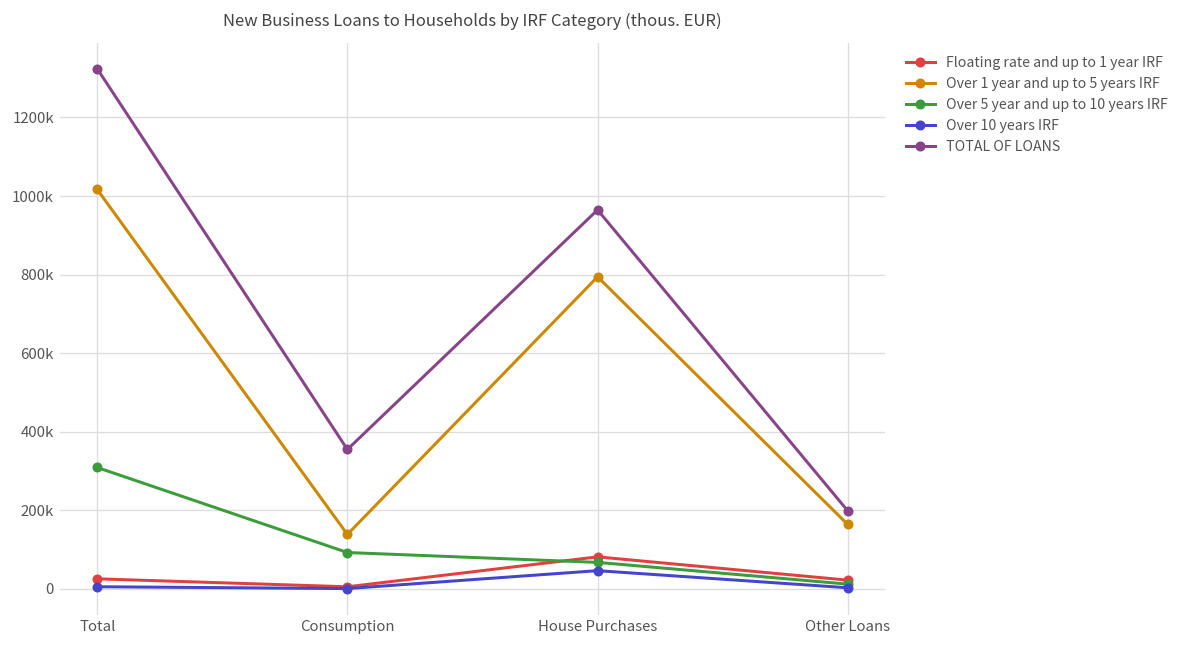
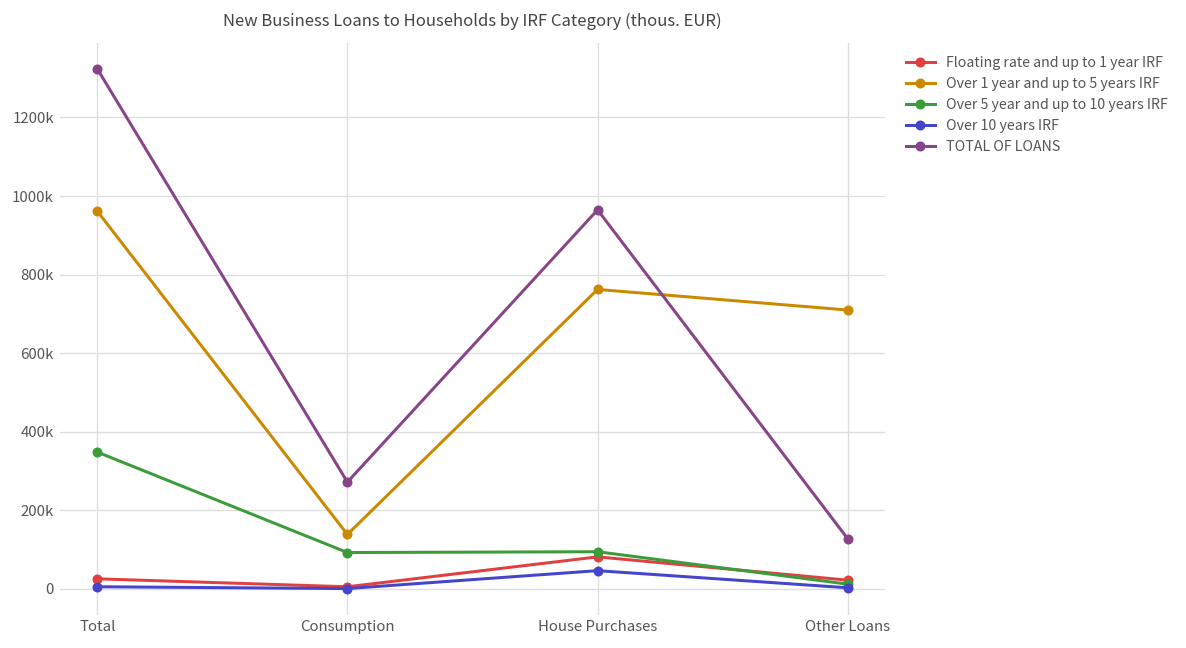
Over 1 year and up to 5 years IRF, Total: 1020000 -> 960000
Over 5 year and up to 10 years IRF, Total: 310000 -> 350000
TOTAL OF LOANS, Consumption: 350000 -> 270000
Over 1 year and up to 5 years IRF, House Purchases: 790000 -> 760000
Over 5 year and up to 10 years IRF, House Purchases: 70000 -> 90000
Over 1 year and up to 5 years IRF, Other Loans: 160000 -> 710000
TOTAL OF LOANS, Other Loans: 200000 -> 130000
